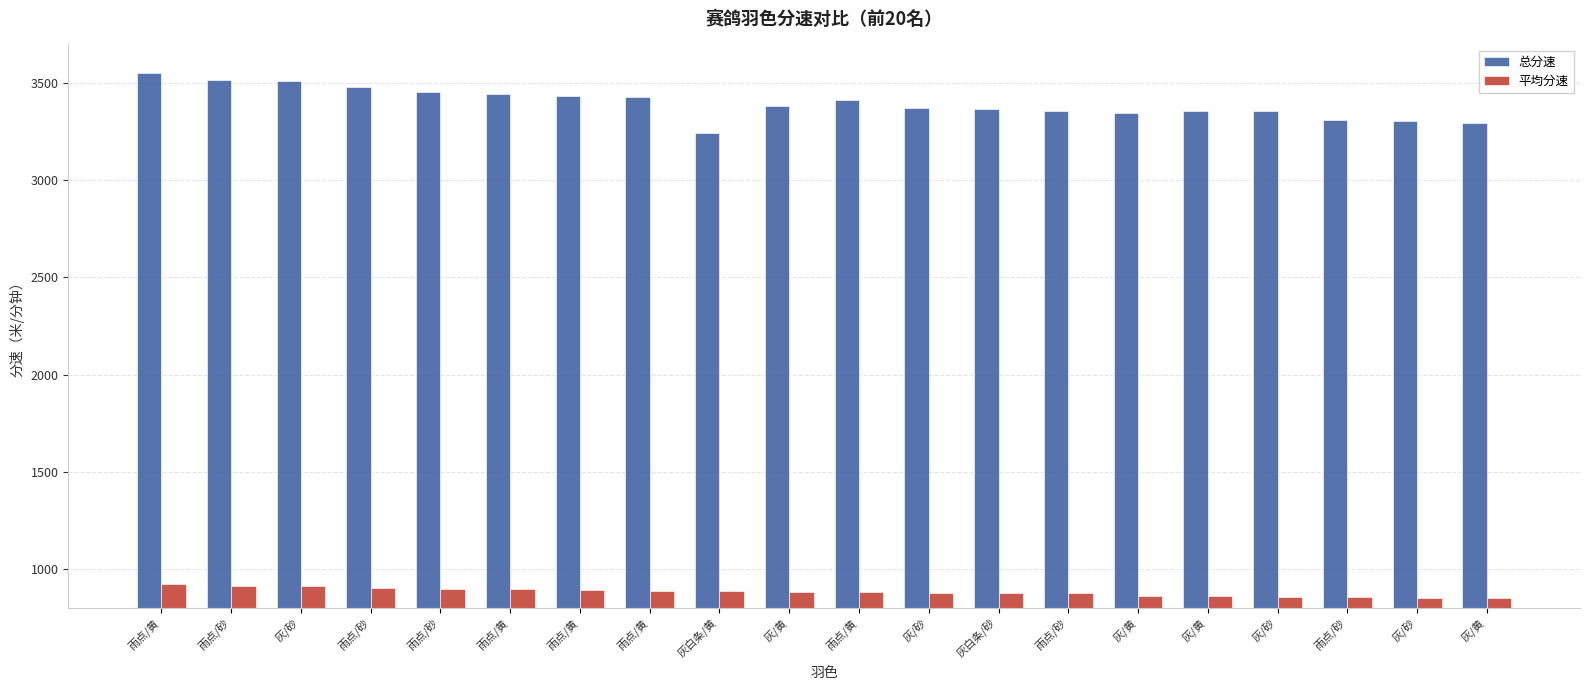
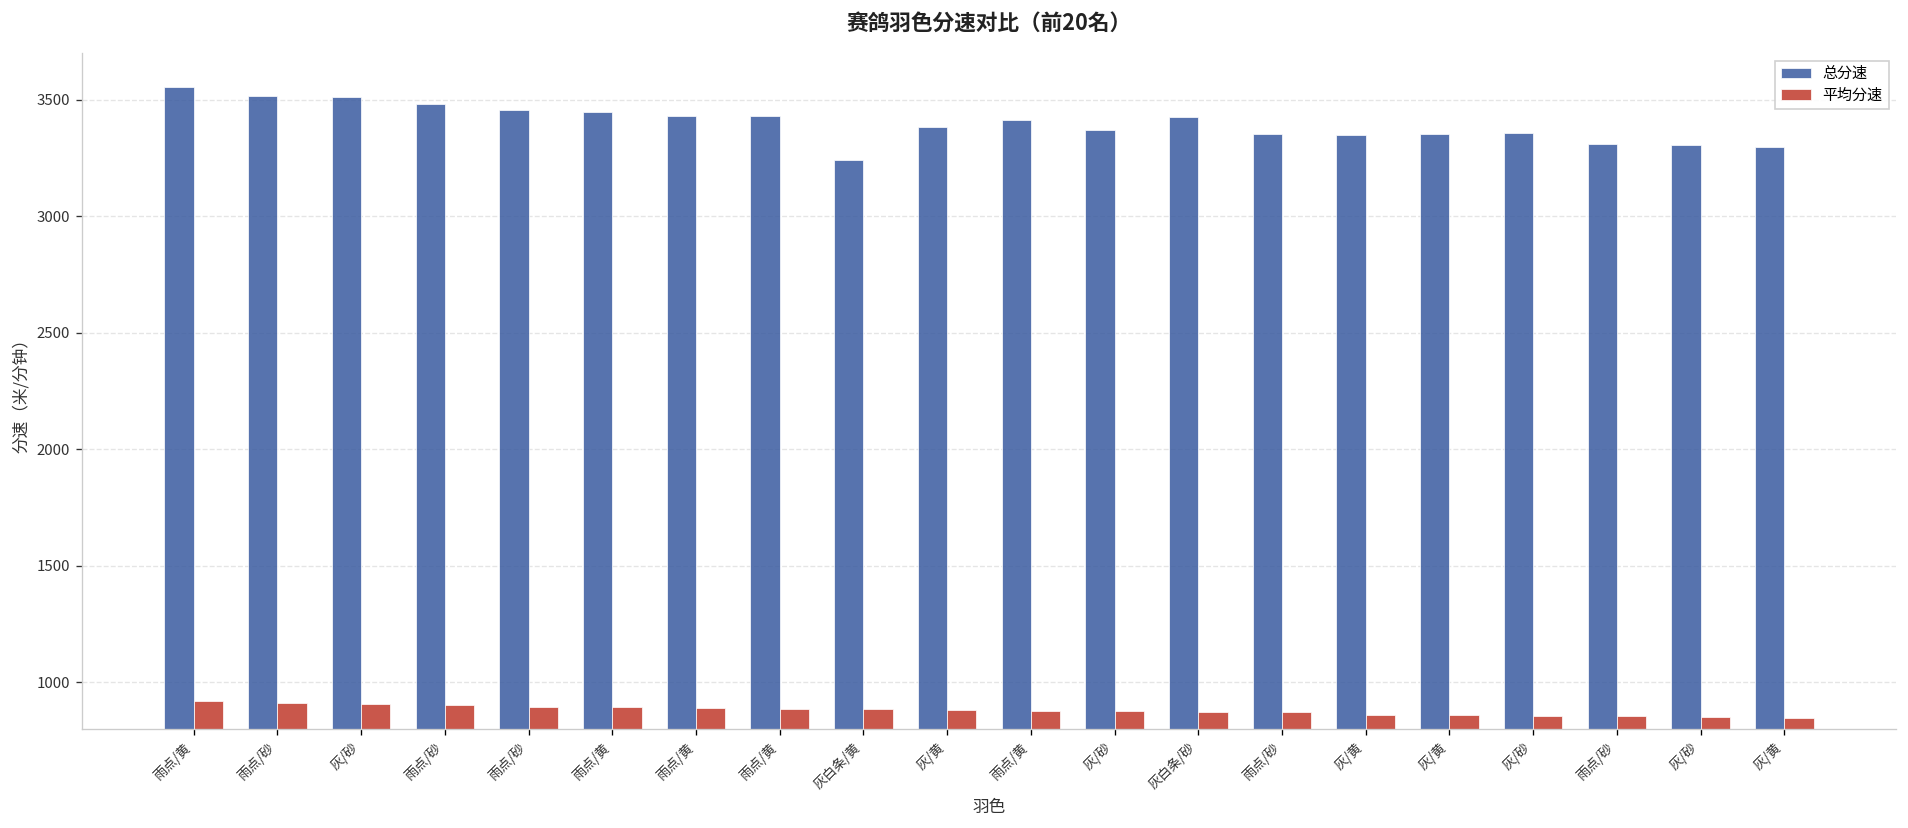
总分速, 灰白条/砂: 3370 -> 3430
